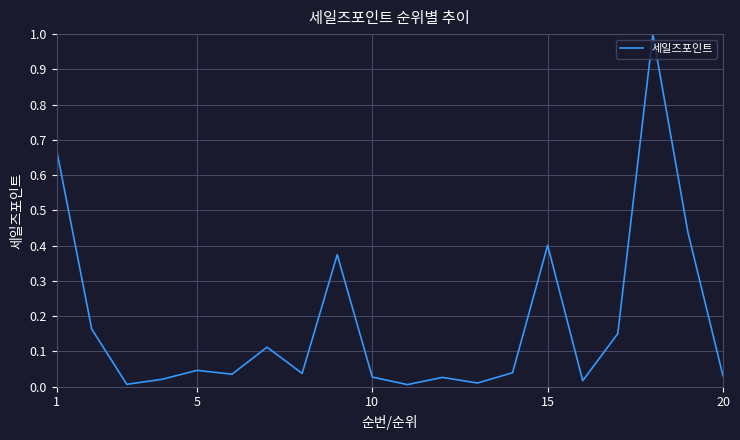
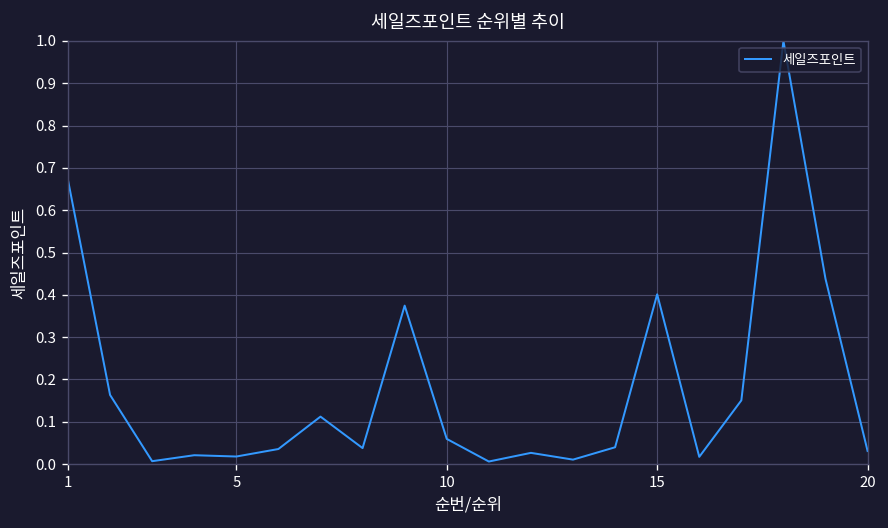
5: 0.05 -> 0.02
10: 0.03 -> 0.06
